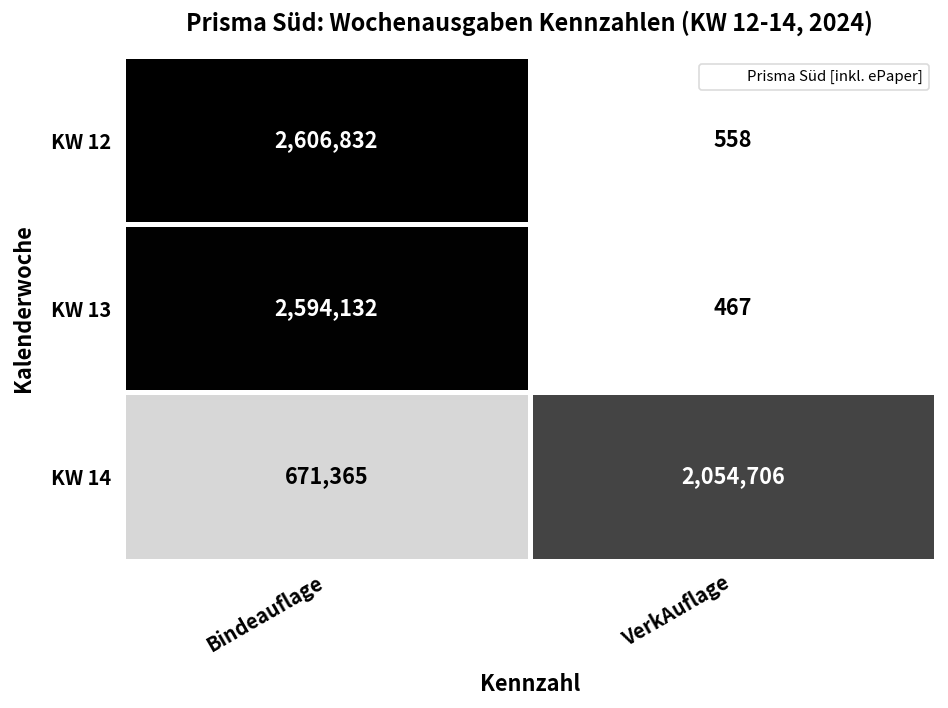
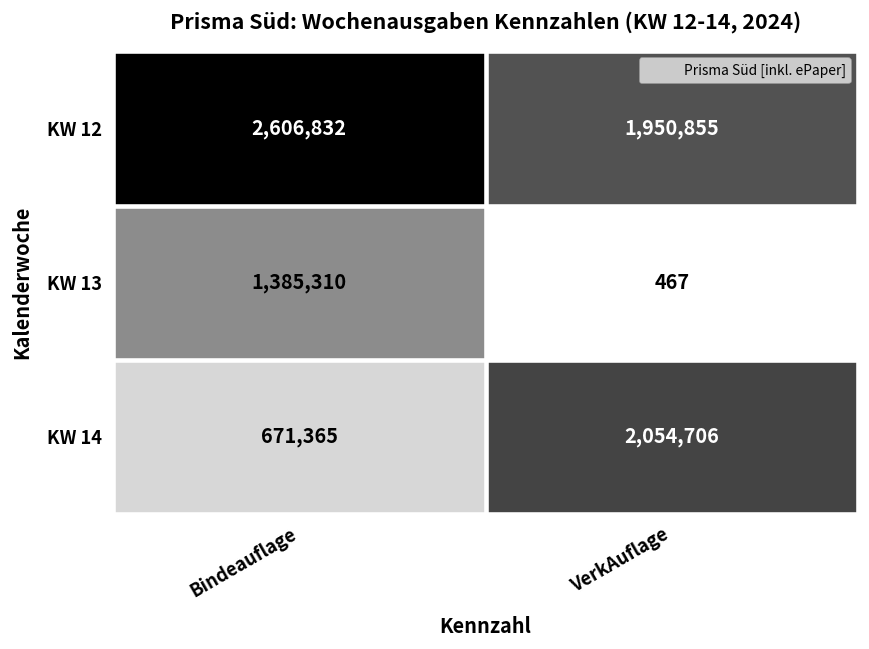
KW 12, VerkAuflage: 558 -> 1,950,855
KW 13, Bindeauflage: 2,594,132 -> 1,385,310
